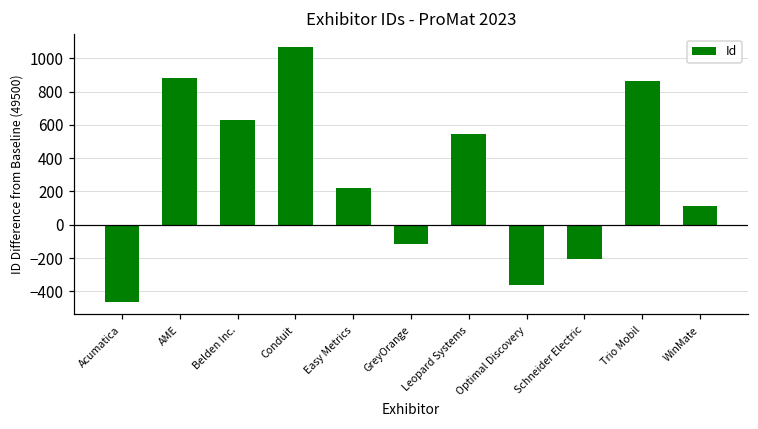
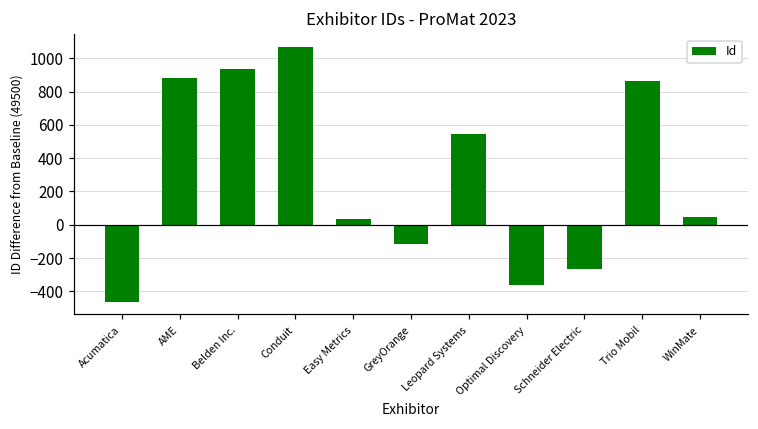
Belden Inc.: 630 -> 930
Easy Metrics: 220 -> 40
Schneider Electric: -210 -> -260
WinMate: 110 -> 50
